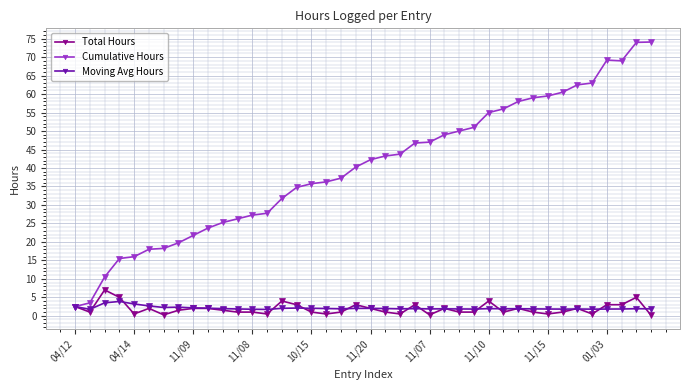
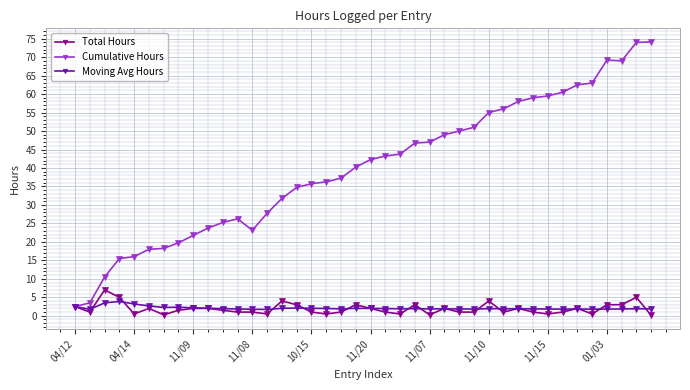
Cumulative Hours, 11/08: 27 -> 23
